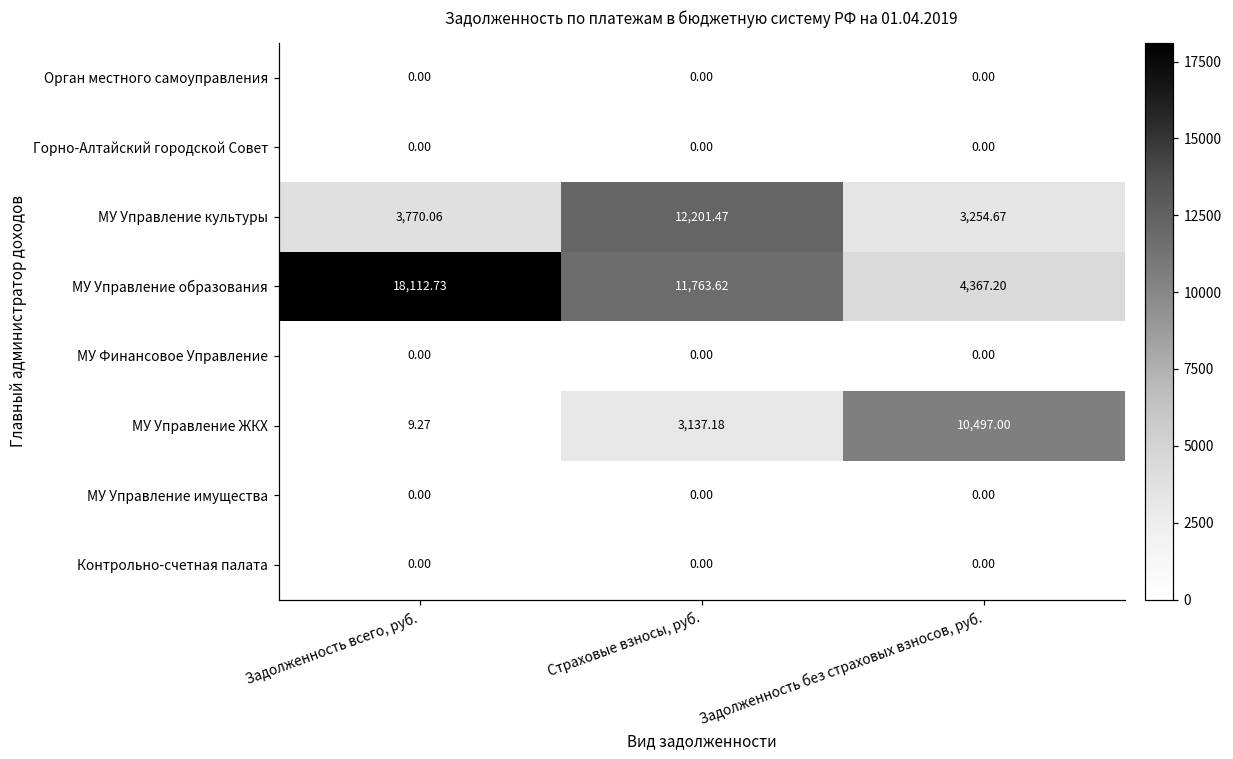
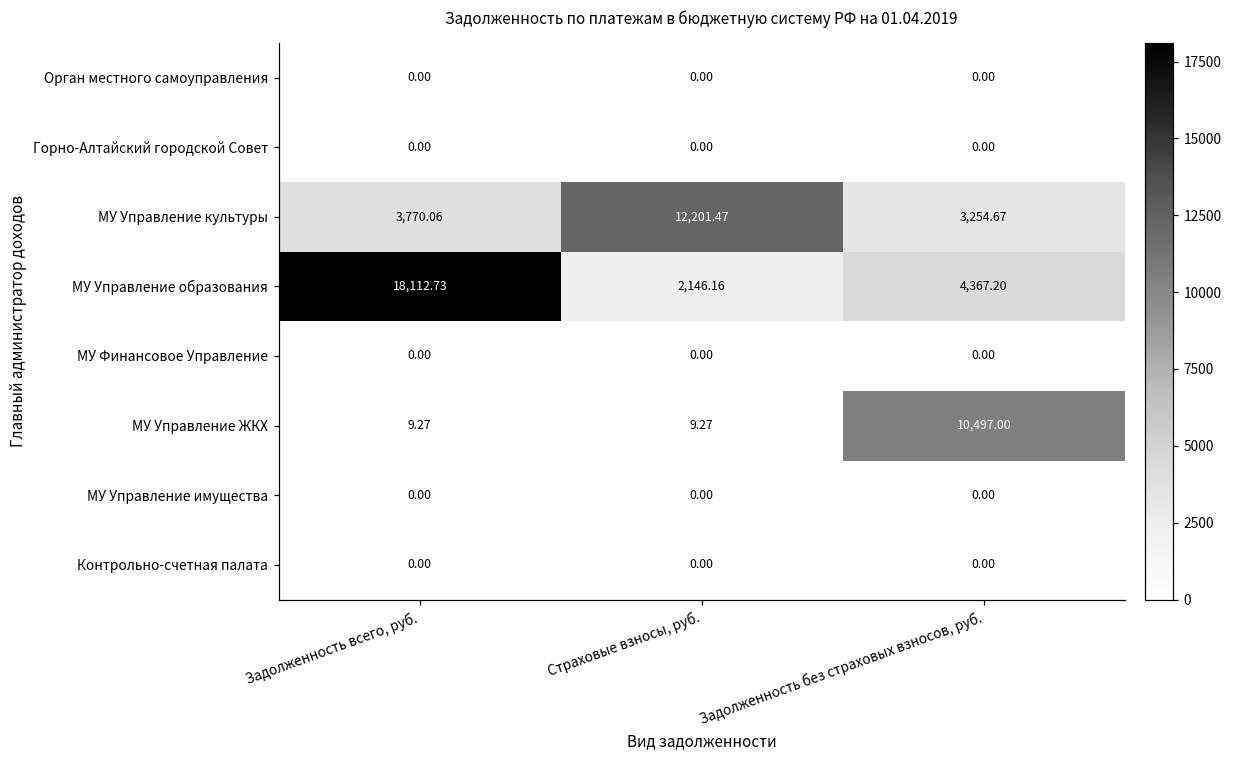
МУ Управление образования, Страховые взносы, руб.: 11,763.62 -> 2,146.16
МУ Управление ЖКХ, Страховые взносы, руб.: 3,137.18 -> 9.27
